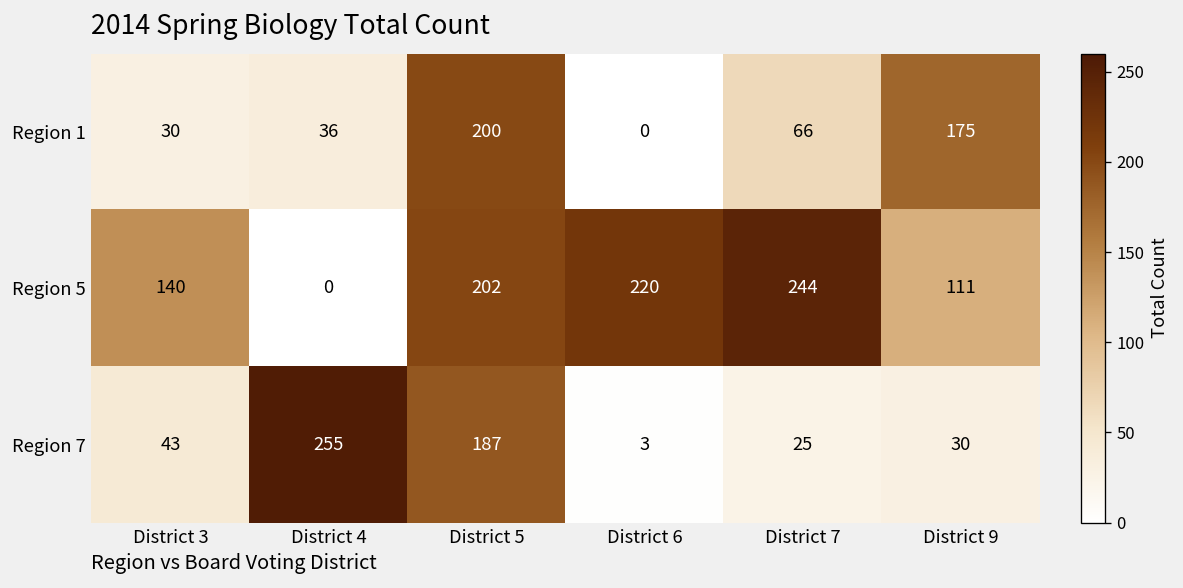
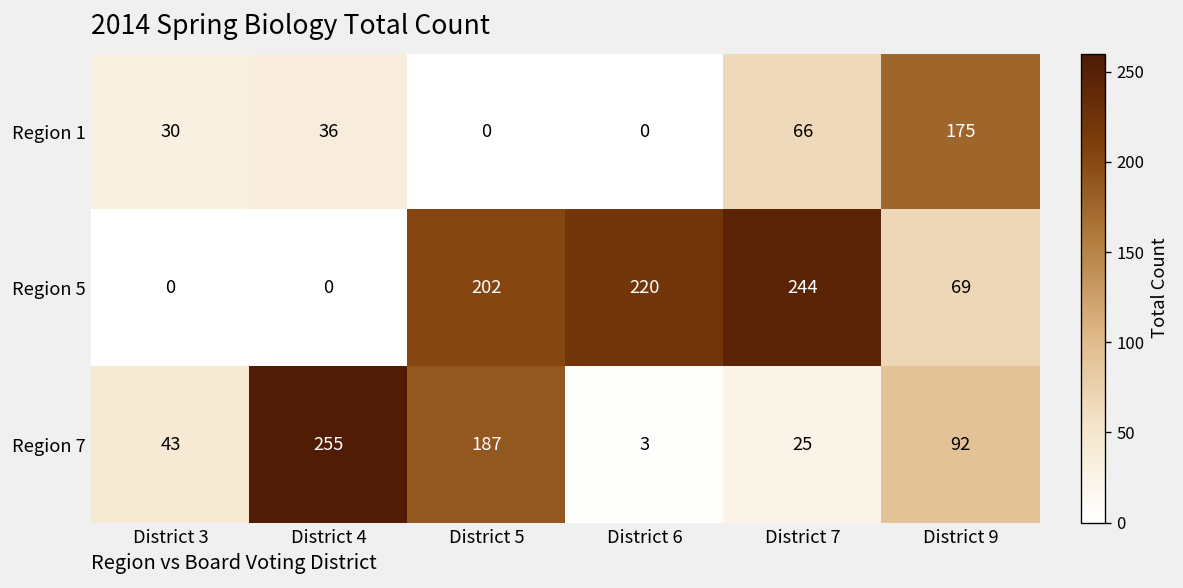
Region 1, District 5: 200 -> 0
Region 5, District 3: 140 -> 0
Region 5, District 9: 111 -> 69
Region 7, District 9: 30 -> 92
